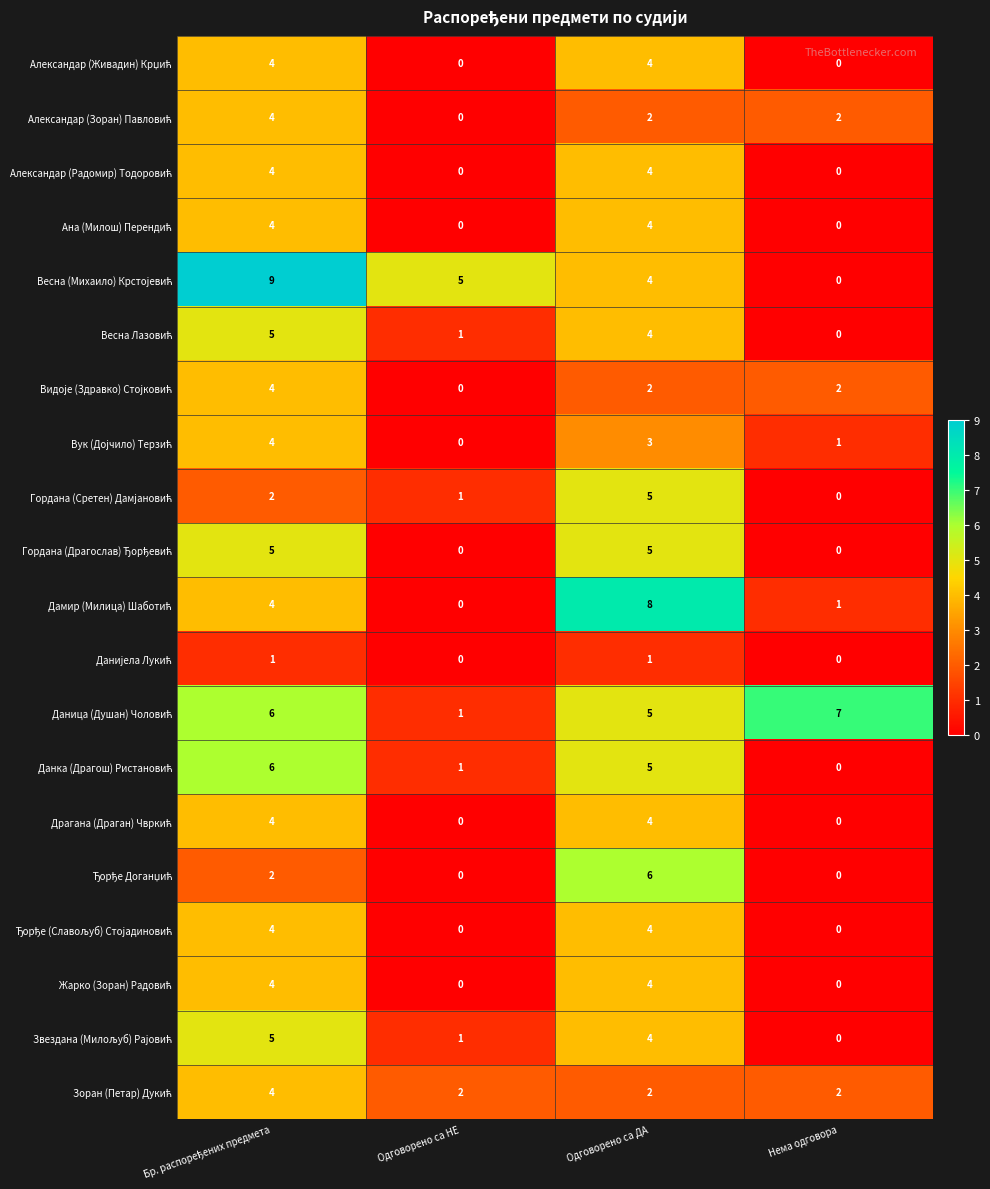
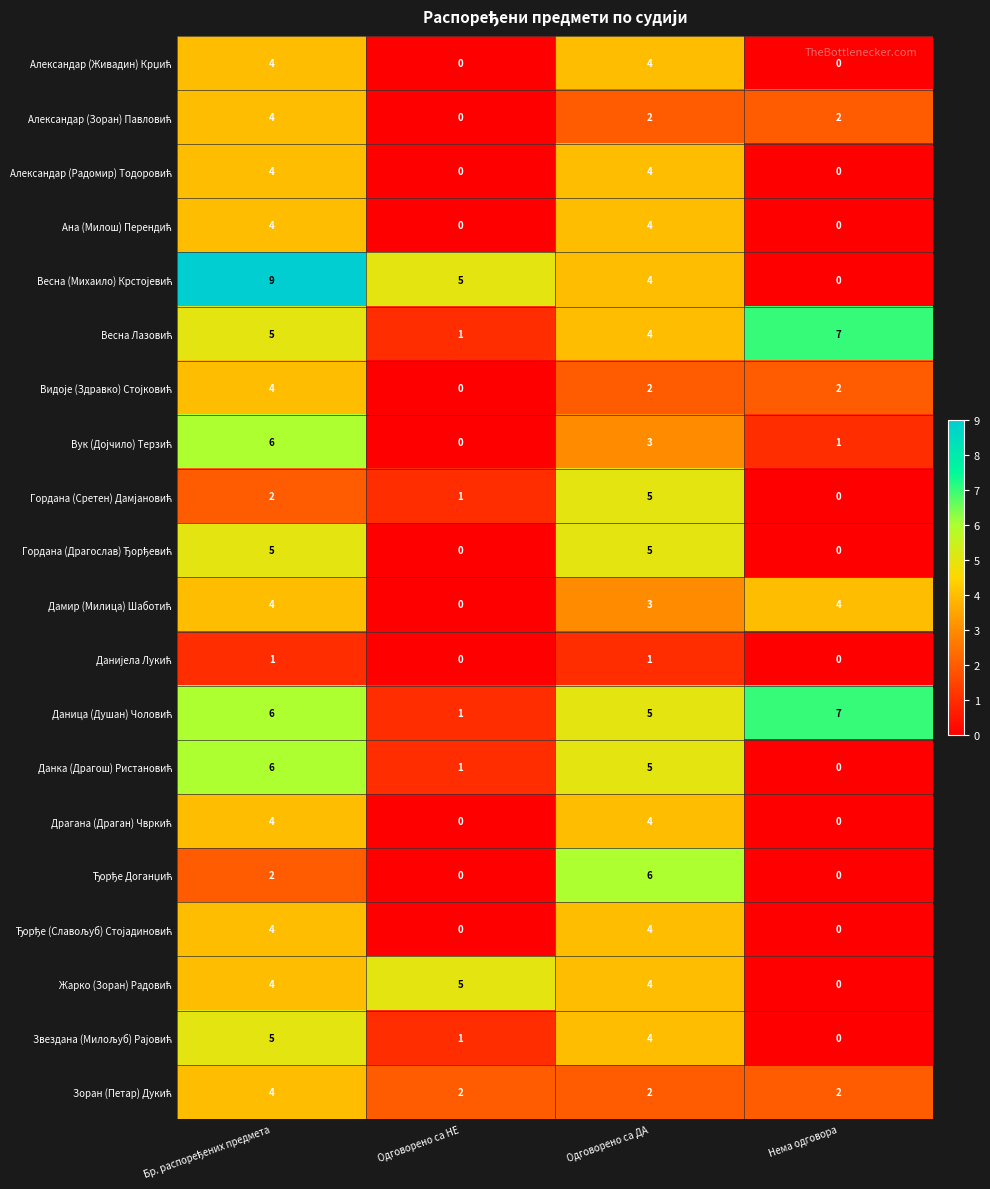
Весна Лазовић, Нема одговора: 0 -> 7
Вук (Дојчило) Терзић, Бр. распоређених предмета: 4 -> 6
Дамир (Милица) Шаботић, Одговорено са ДА: 8 -> 3
Дамир (Милица) Шаботић, Нема одговора: 1 -> 4
Жарко (Зоран) Радовић, Одговорено са НЕ: 0 -> 5
